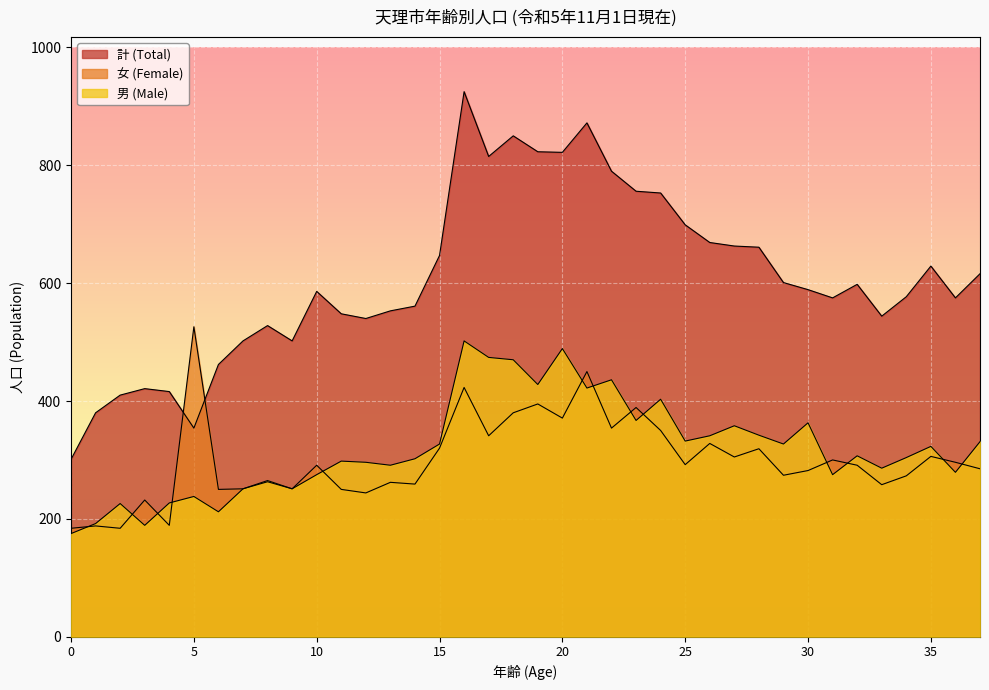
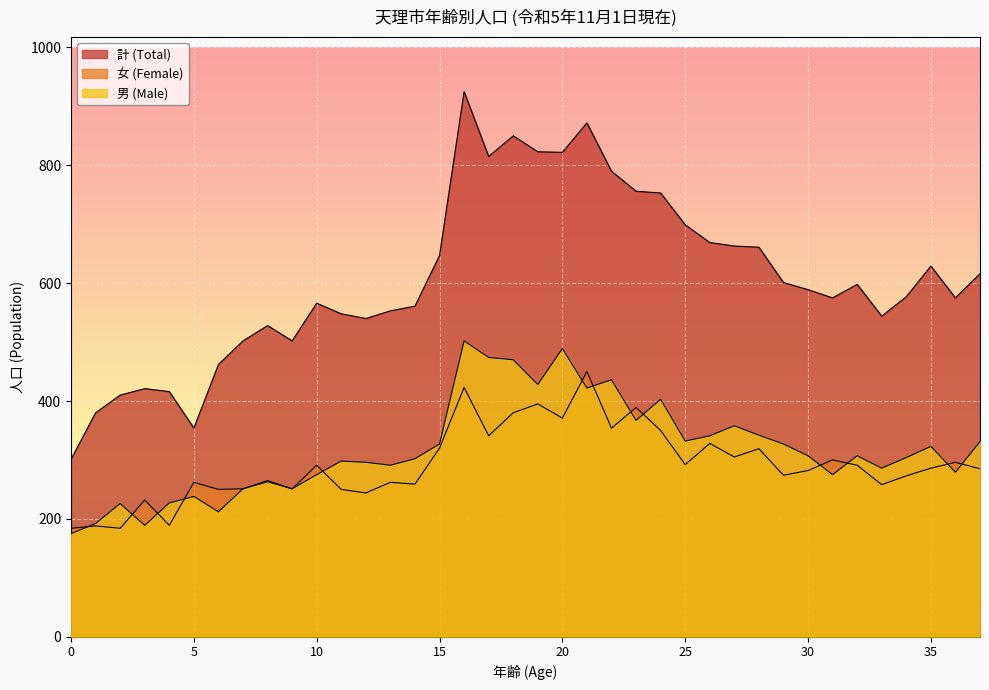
女 (Female), 5: 530 -> 260
計 (Total), 10: 590 -> 570
男 (Male), 30: 360 -> 310
女 (Female), 35: 310 -> 290
